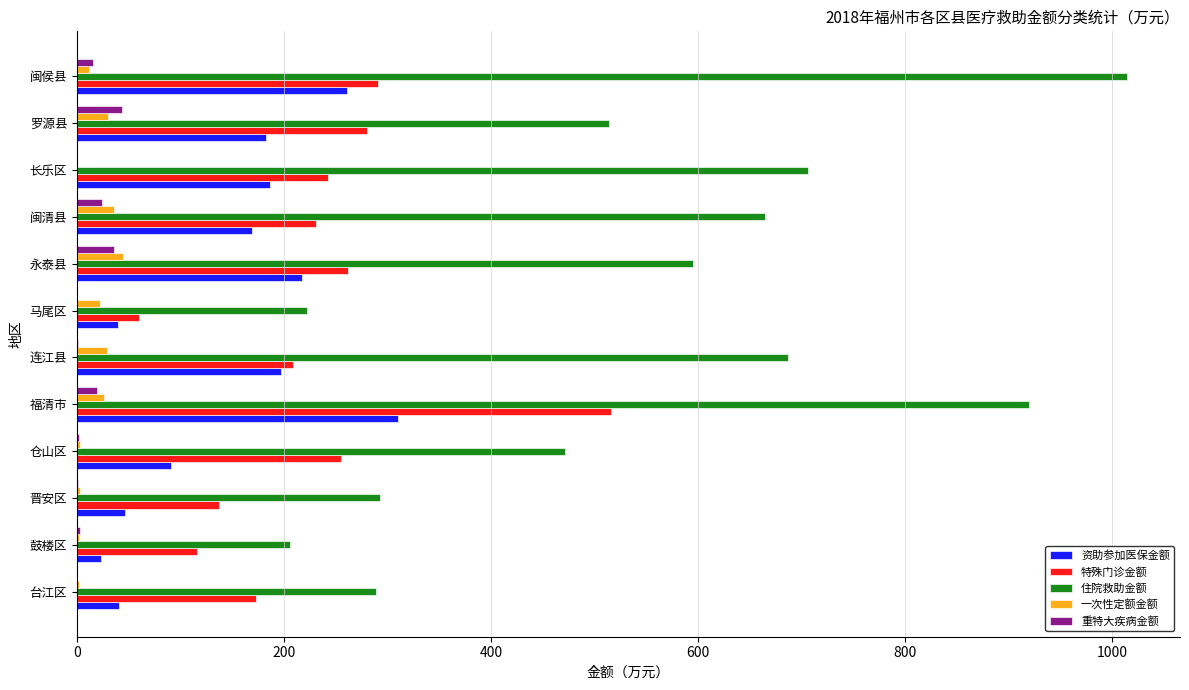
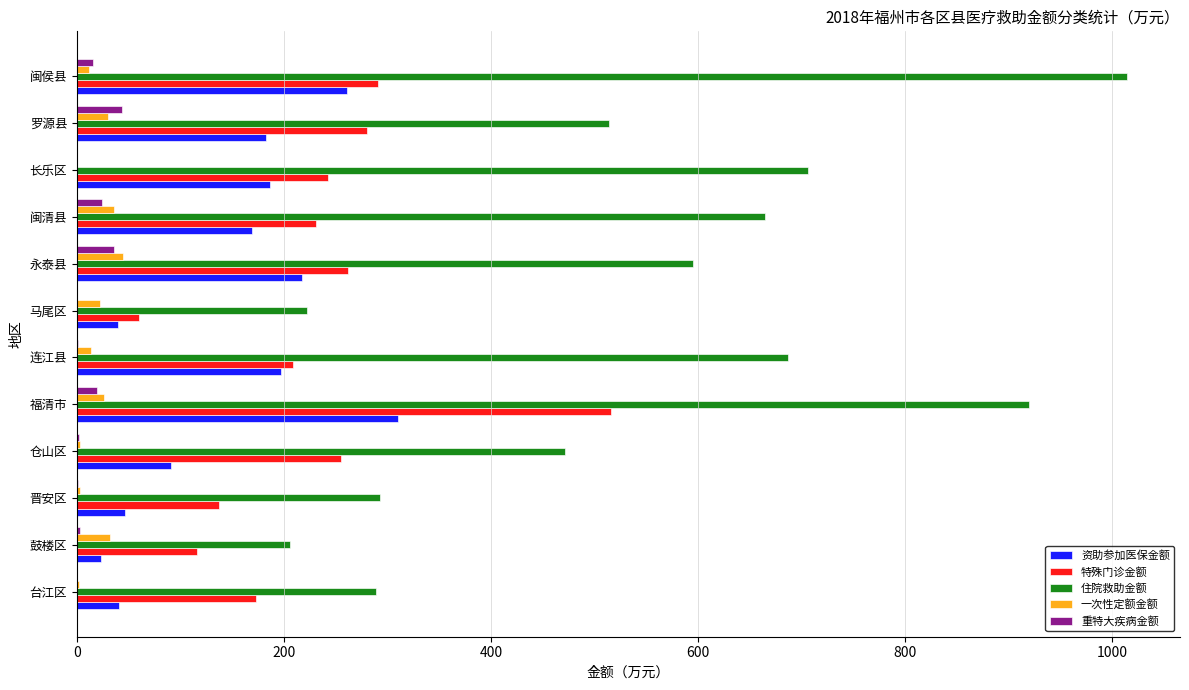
一次性定额金额, 连江县: 30 -> 14
一次性定额金额, 鼓楼区: 2 -> 32
